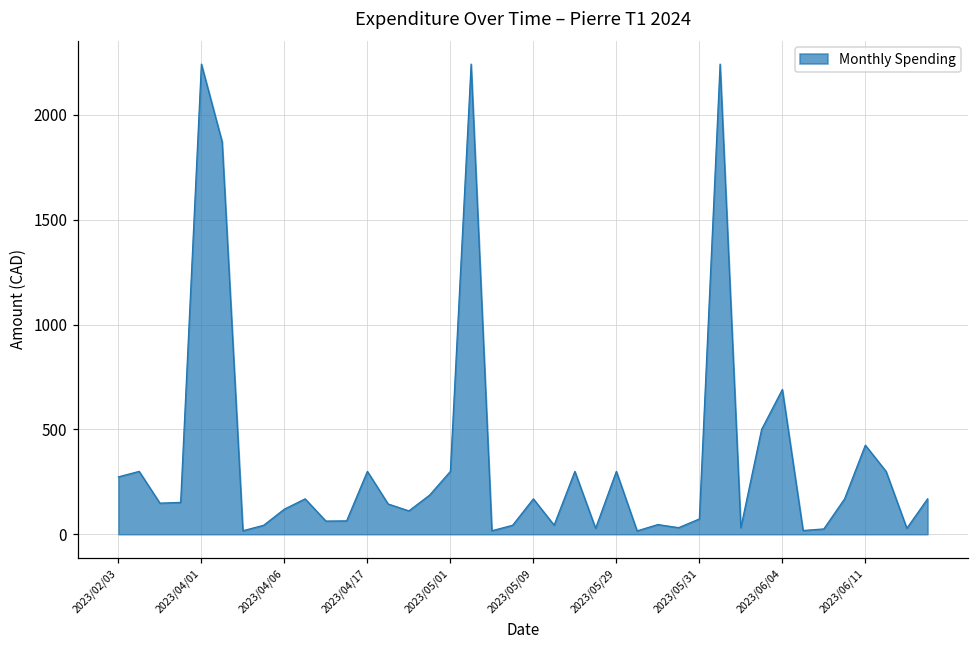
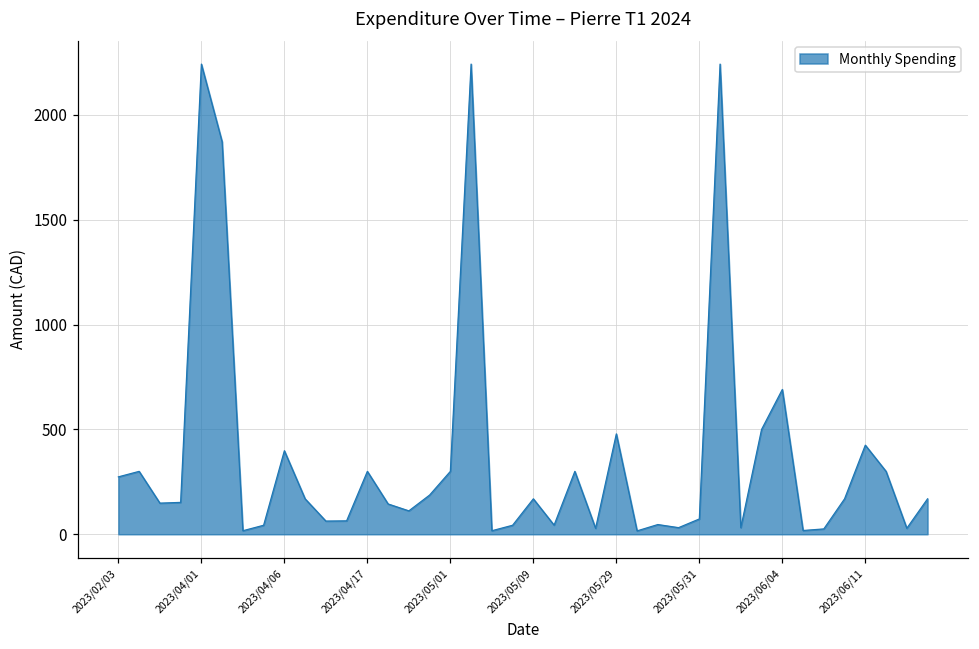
2023/04/06: 120 -> 400
2023/05/29: 300 -> 480
